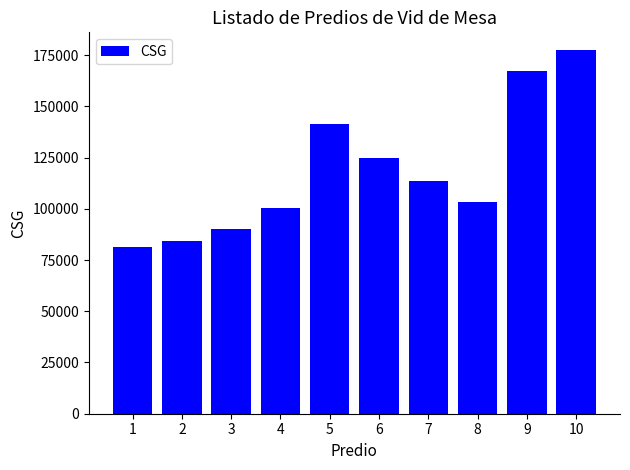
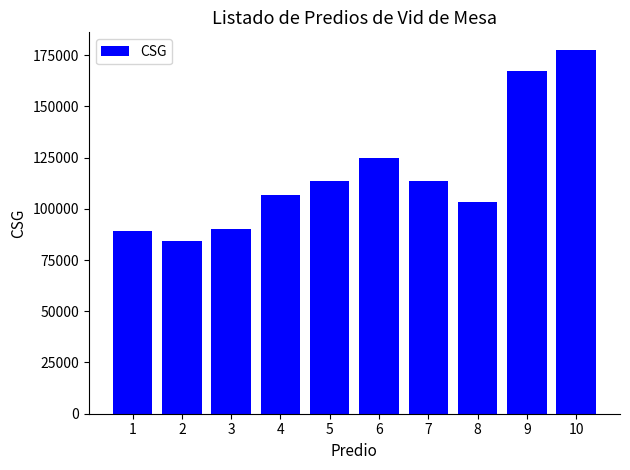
1: 81000 -> 89000
4: 101000 -> 107000
5: 141000 -> 113000
